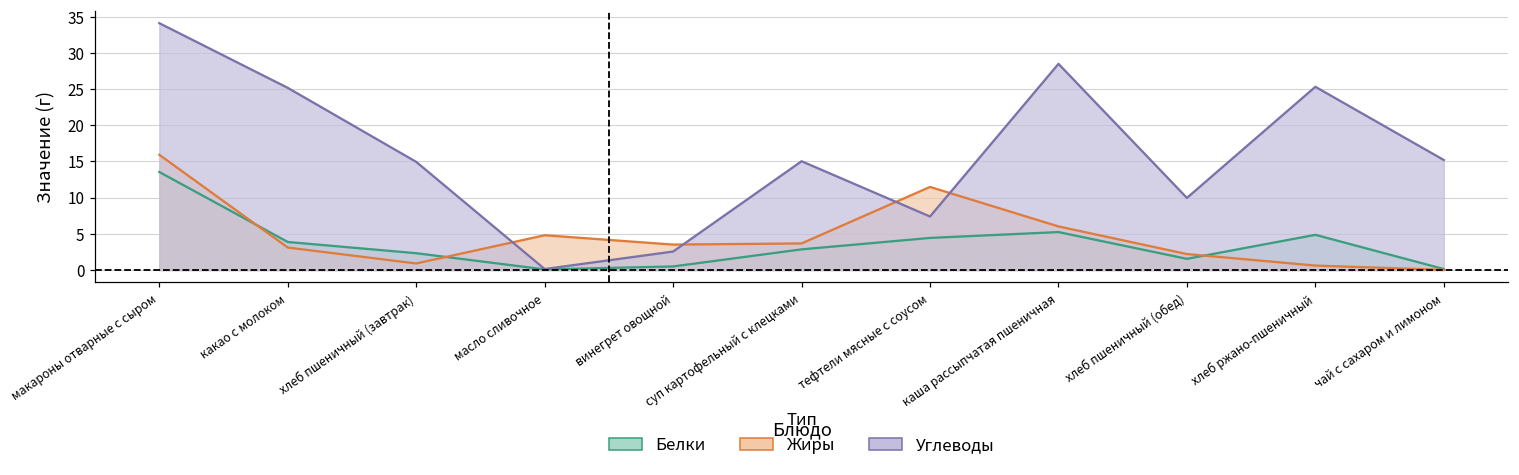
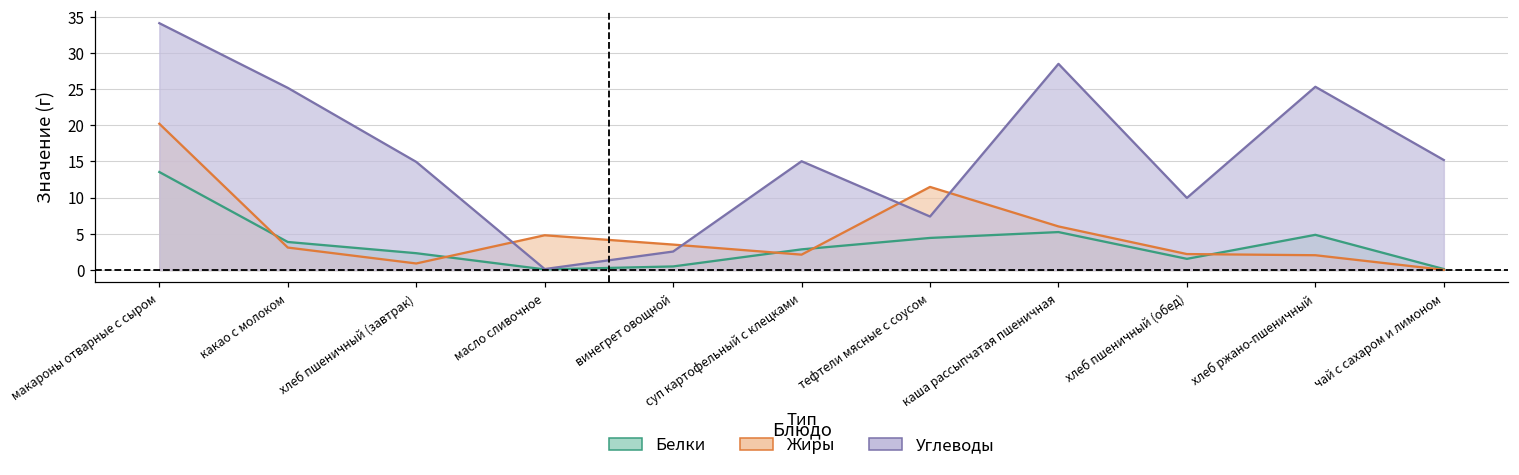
Жиры, макароны отварные с сыром: 16 -> 20
Жиры, суп картофельный с клецками: 4 -> 2
Жиры, хлеб ржано-пшеничный: 1 -> 2
